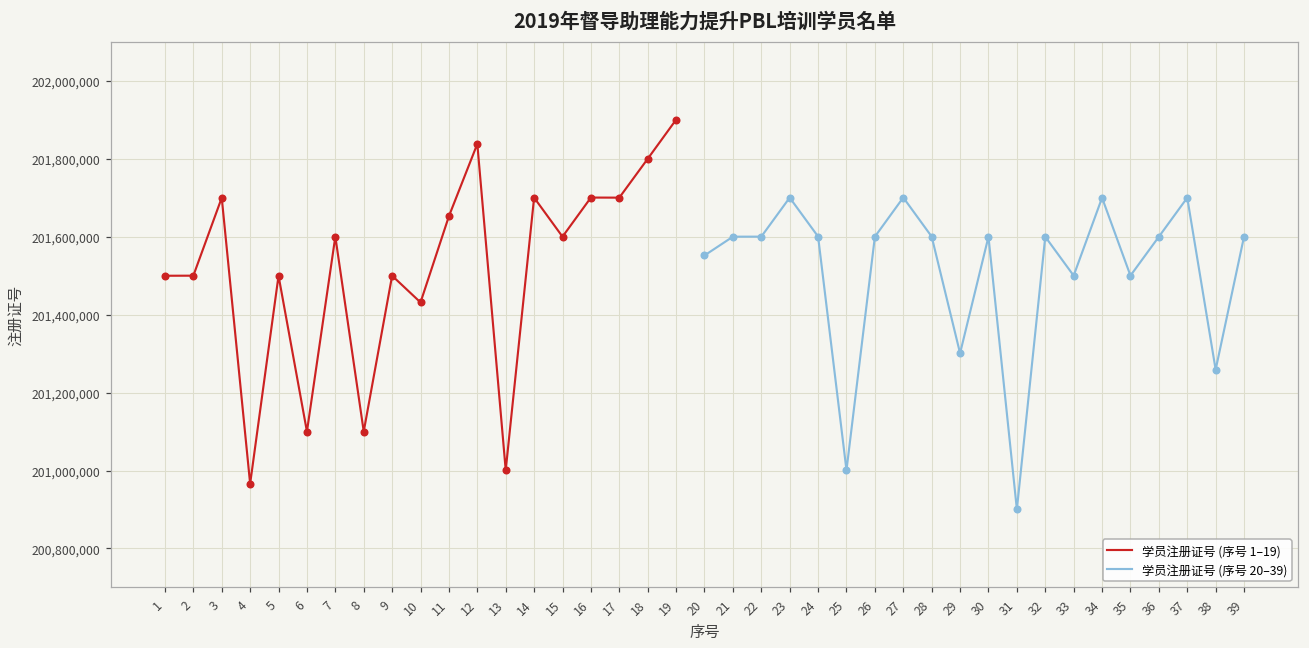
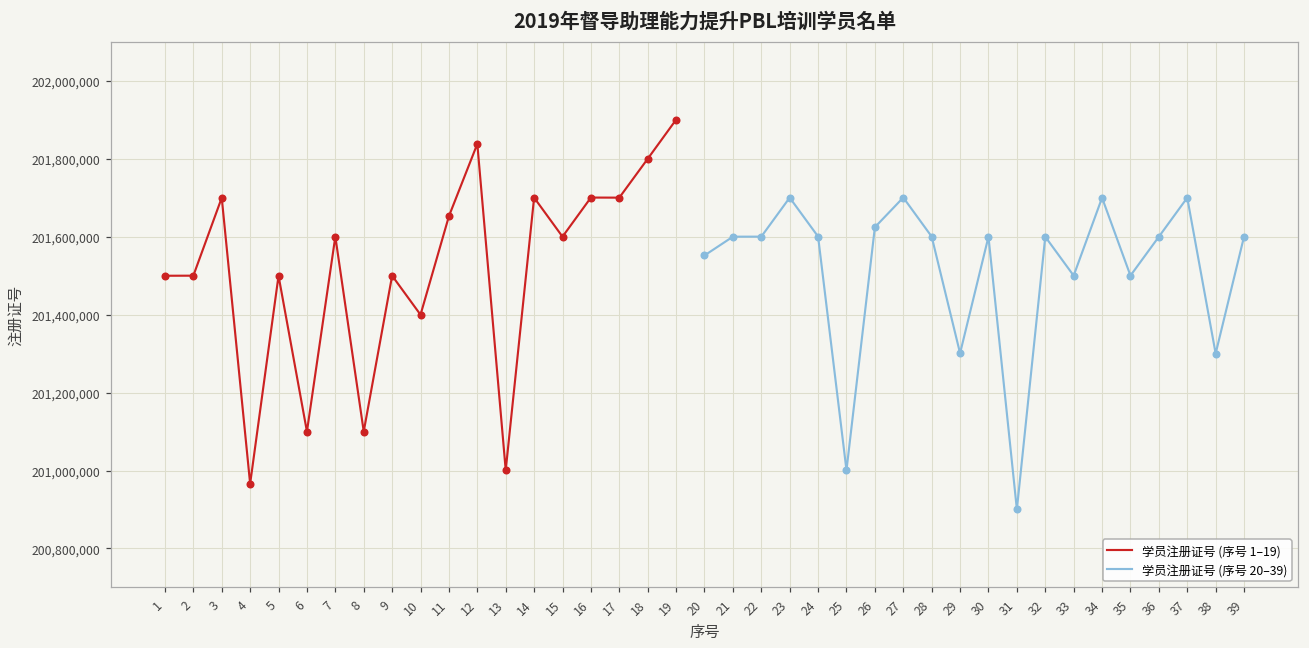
学员注册证号 (序号 1–19), 10: 201,430,000 -> 201,400,000
学员注册证号 (序号 20–39), 26: 201,600,000 -> 201,620,000
学员注册证号 (序号 20–39), 38: 201,260,000 -> 201,300,000
